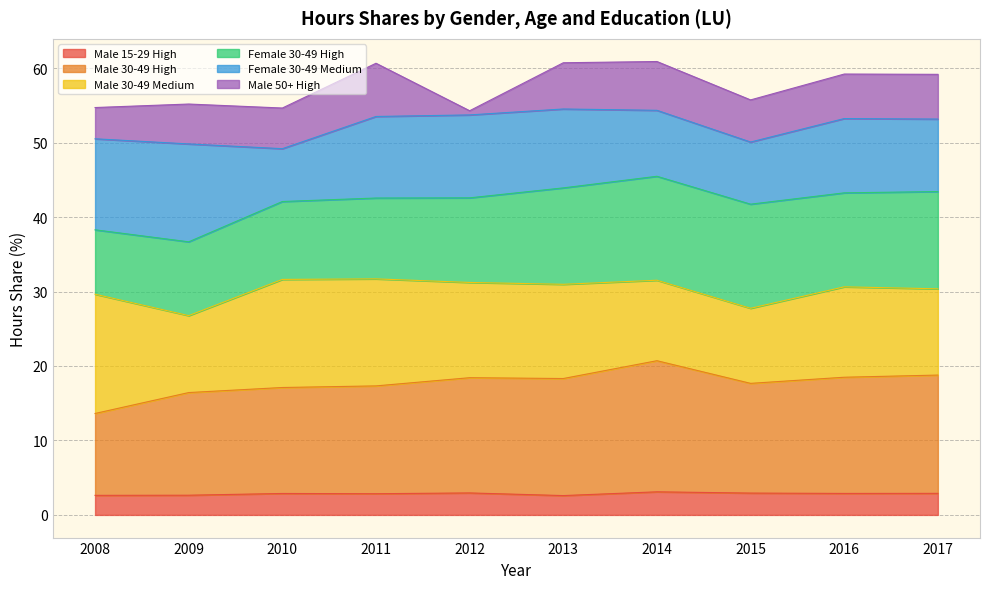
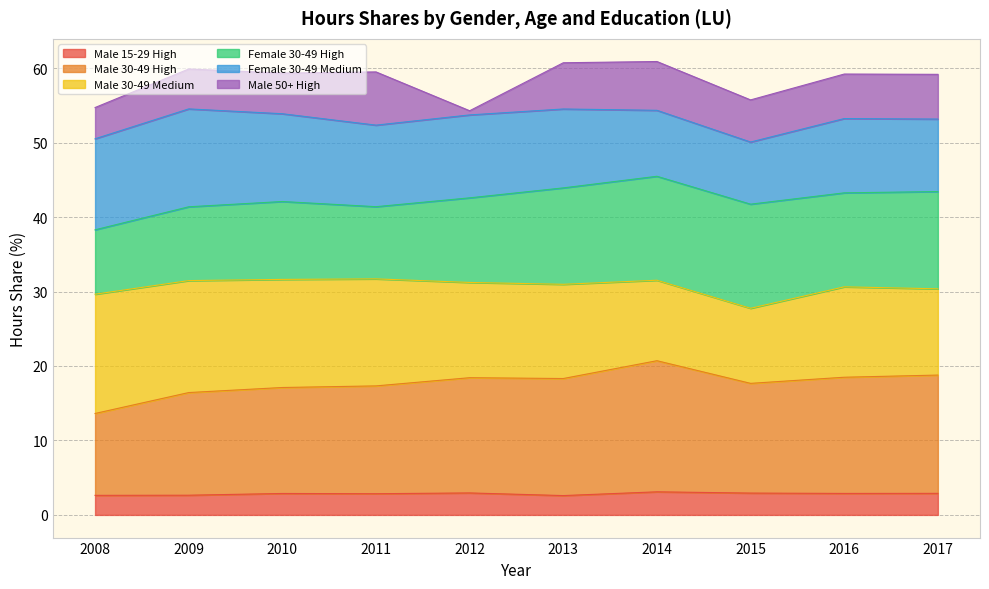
Male 30-49 Medium, 2009: 10 -> 15
Female 30-49 Medium, 2010: 7 -> 12
Female 30-49 High, 2011: 11 -> 10
